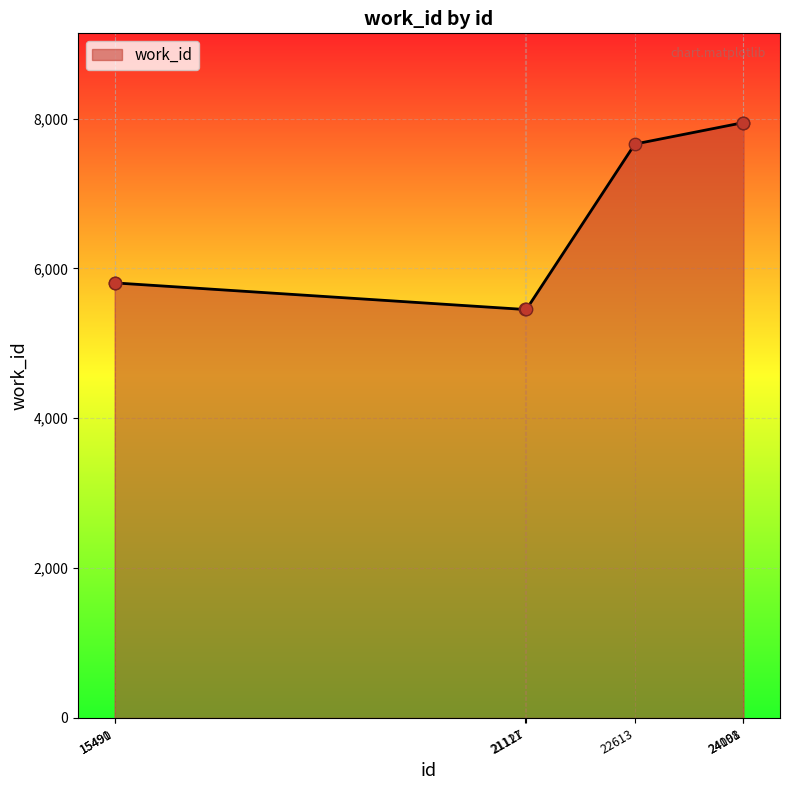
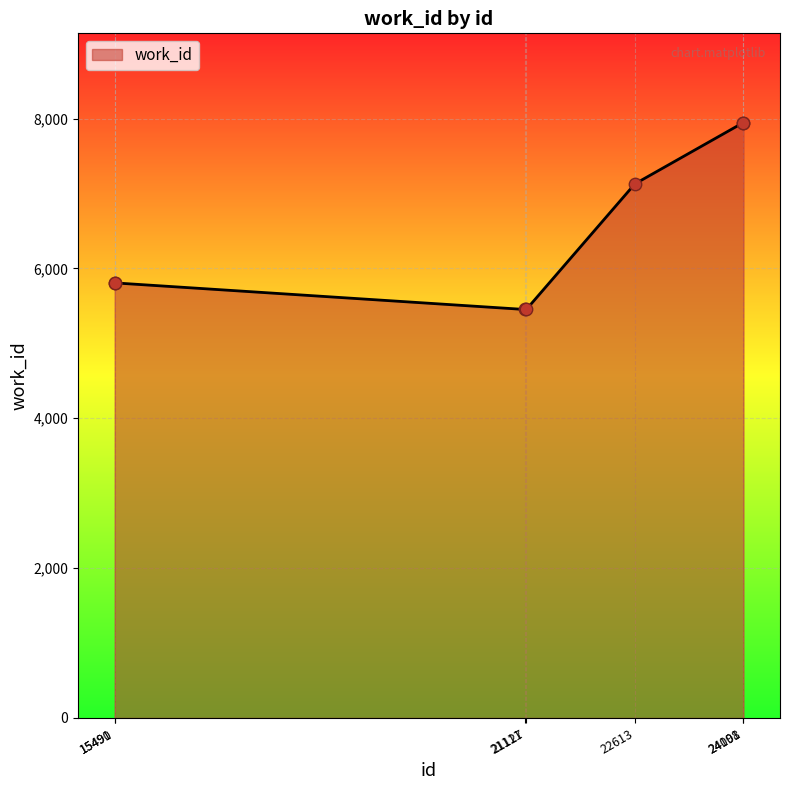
22613: 7,700 -> 7,100
